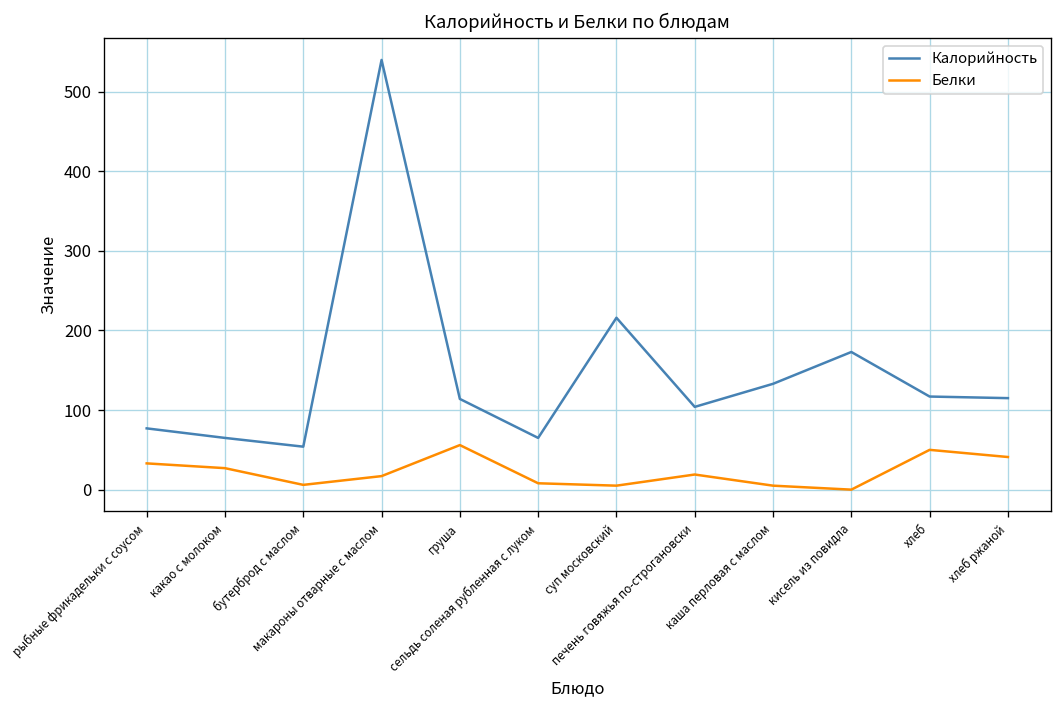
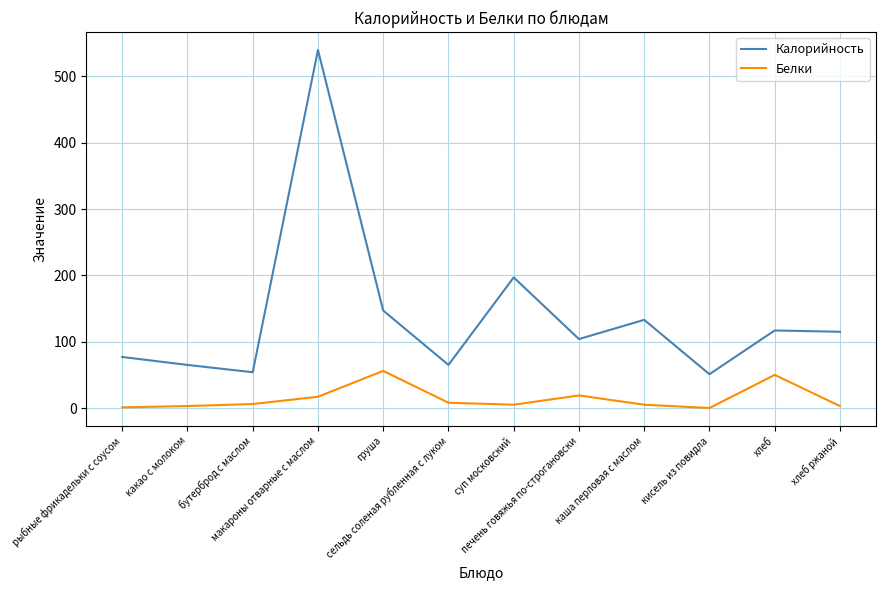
Белки, рыбные фрикадельки с соусом: 30 -> 0
Белки, какао с молоком: 30 -> 0
Калорийность, груша: 110 -> 150
Калорийность, суп московский: 220 -> 200
Калорийность, кисель из повидла: 170 -> 50
Белки, хлеб ржаной: 40 -> 0
